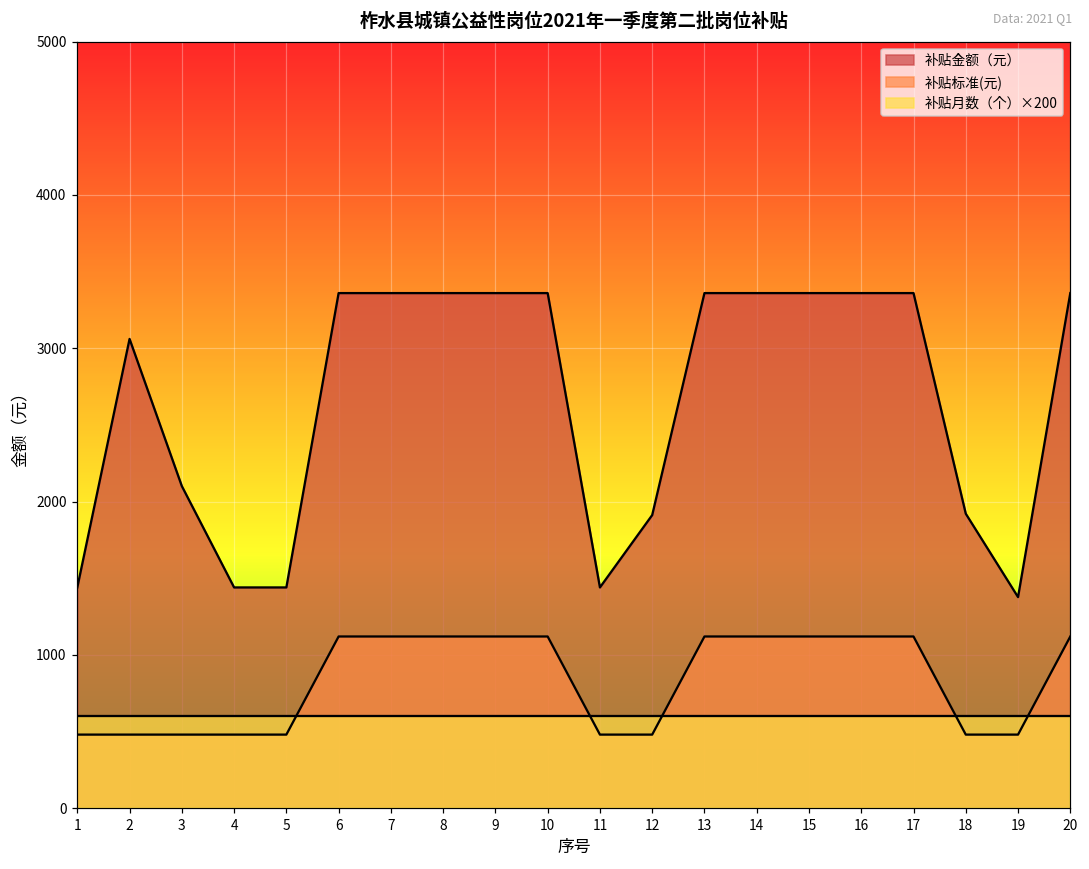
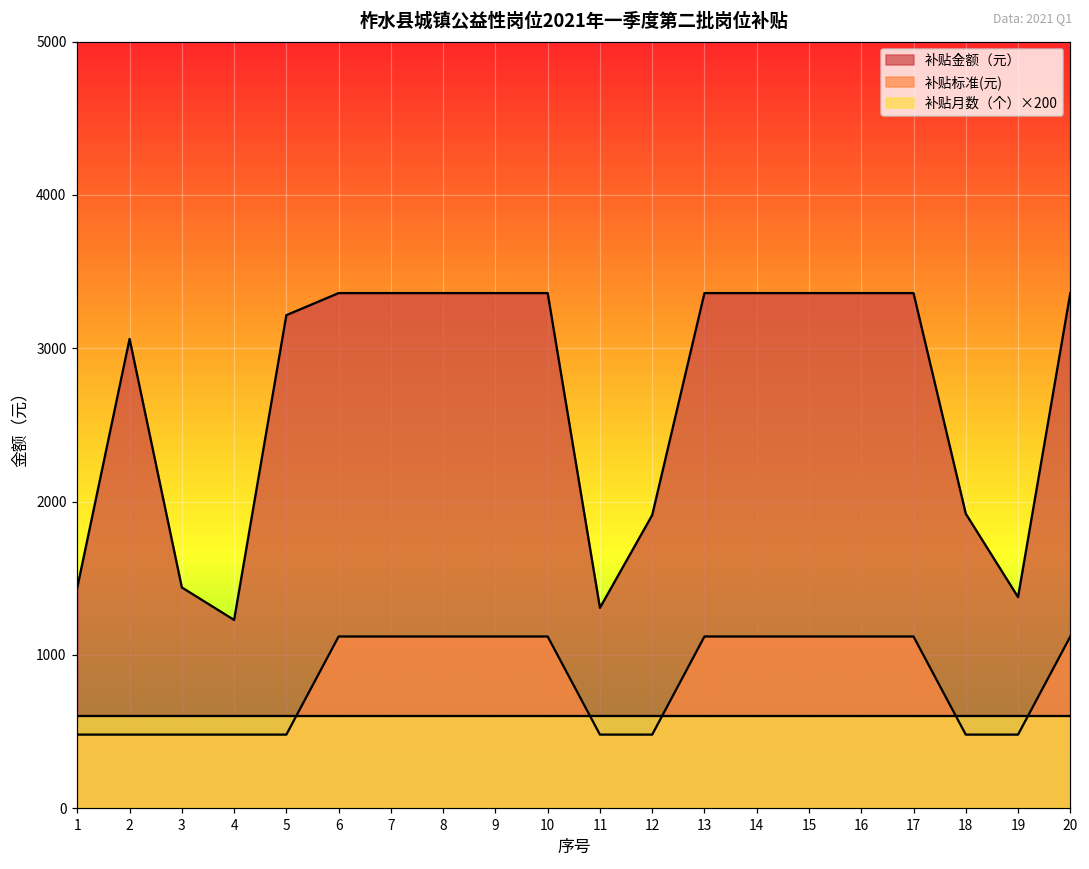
补贴金额（元）, 3: 2100 -> 1440
补贴金额（元）, 4: 1440 -> 1230
补贴金额（元）, 5: 1440 -> 3220
补贴金额（元）, 11: 1440 -> 1310
